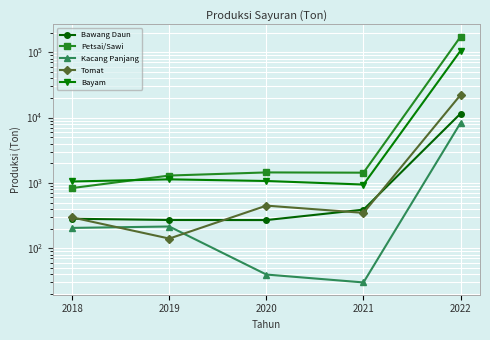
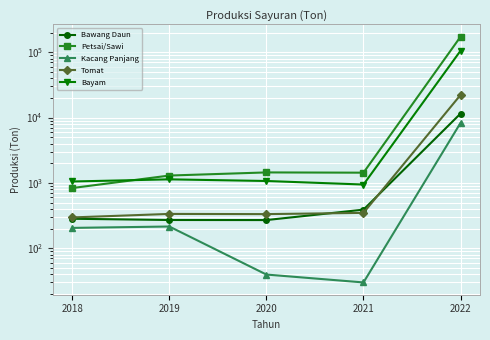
Tomat, 2019: 140 -> 300
Tomat, 2020: 400 -> 300
